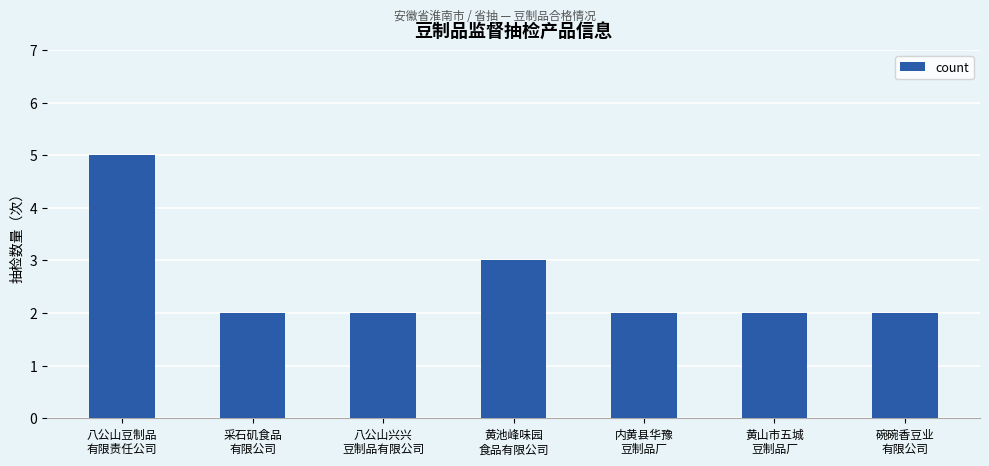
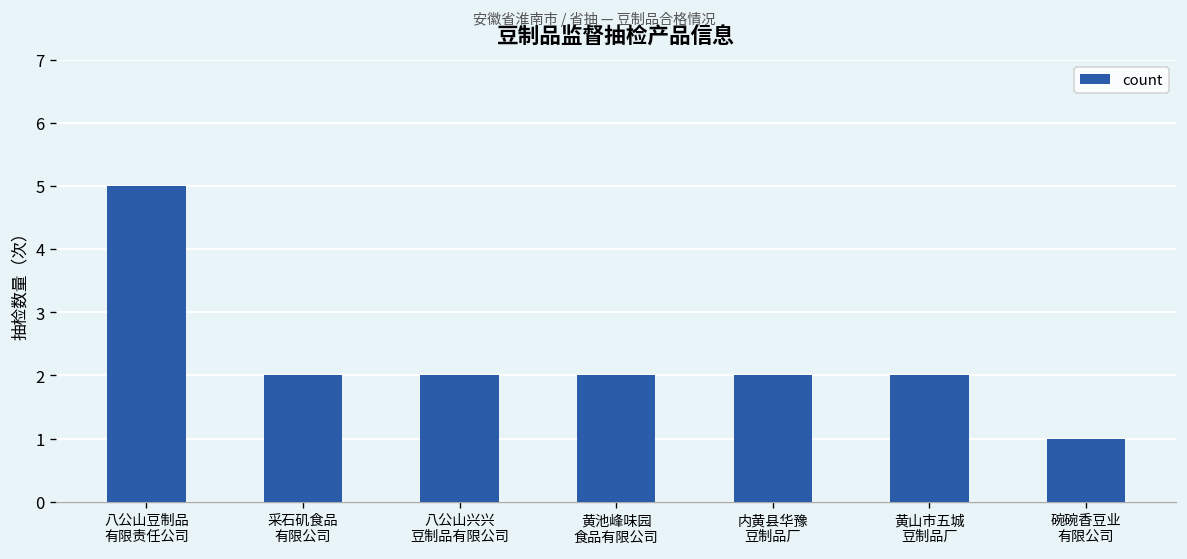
黄池峰味园 食品有限公司: 3 -> 2
碗碗香豆业 有限公司: 2 -> 1
